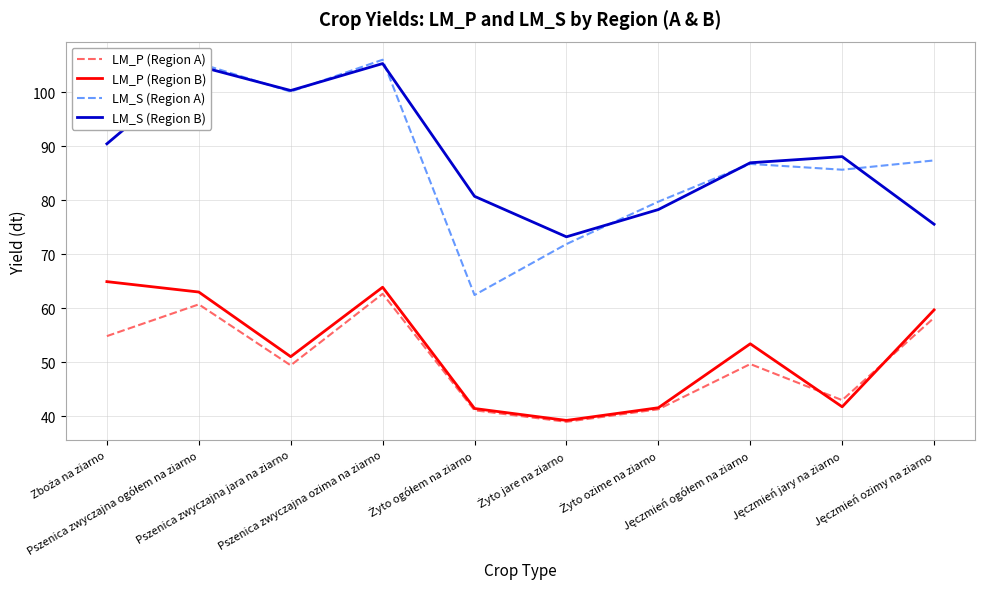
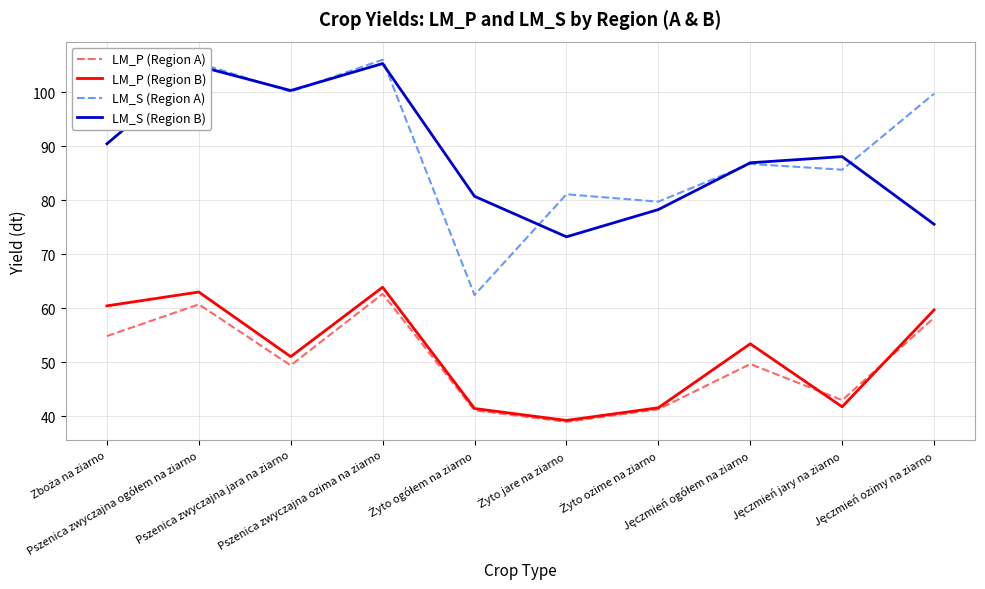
LM_P (Region B), Zboża na ziarno: 65 -> 60
LM_S (Region A), Żyto jare na ziarno: 72 -> 81
LM_S (Region A), Jęczmień ozimy na ziarno: 87 -> 100
